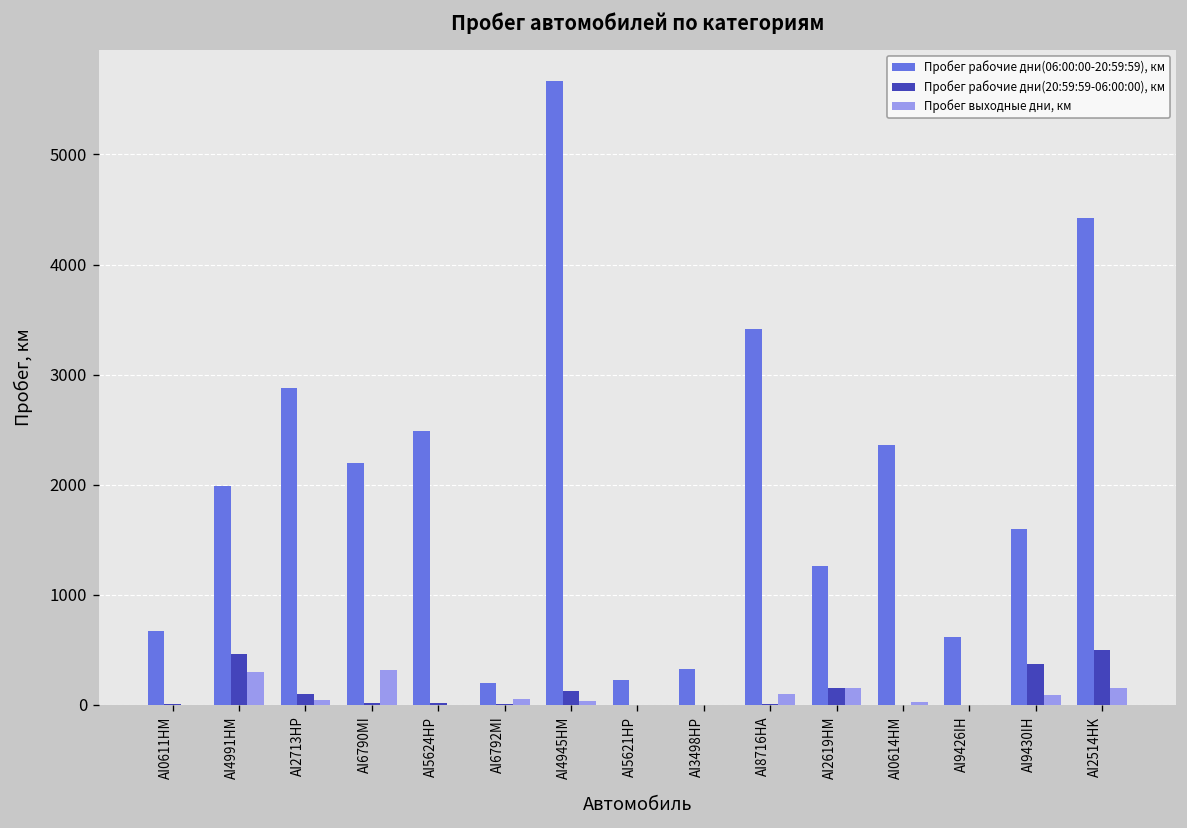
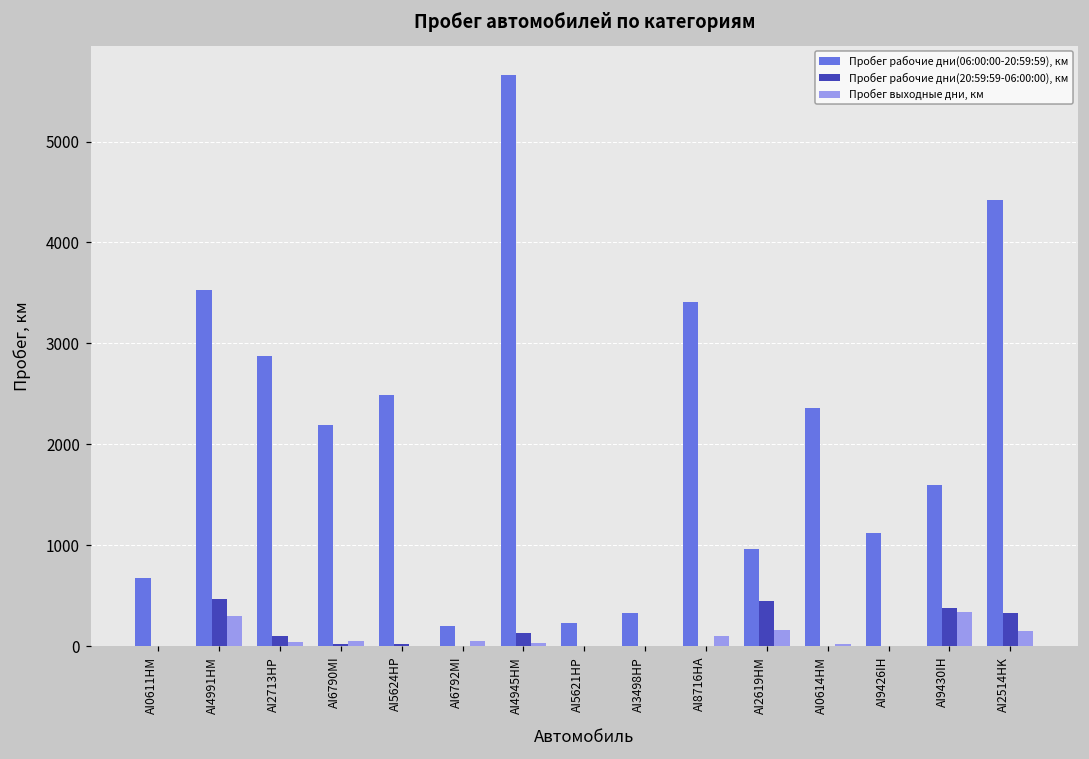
Пробег рабочие дни(06:00:00-20:59:59), км, AI4991HM: 2000 -> 3500
Пробег выходные дни, км, AI6790MI: 300 -> 100
Пробег рабочие дни(06:00:00-20:59:59), км, AI2619HM: 1300 -> 1000
Пробег рабочие дни(20:59:59-06:00:00), км, AI2619HM: 100 -> 500
Пробег рабочие дни(06:00:00-20:59:59), км, AI9426IH: 600 -> 1100
Пробег выходные дни, км, AI9430IH: 100 -> 300
Пробег рабочие дни(20:59:59-06:00:00), км, AI2514HK: 500 -> 300
